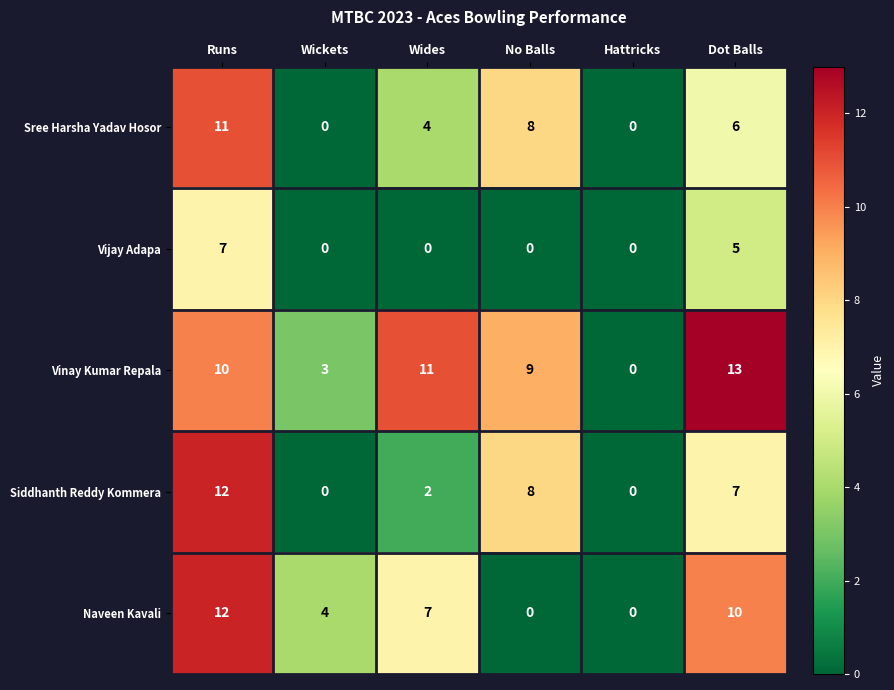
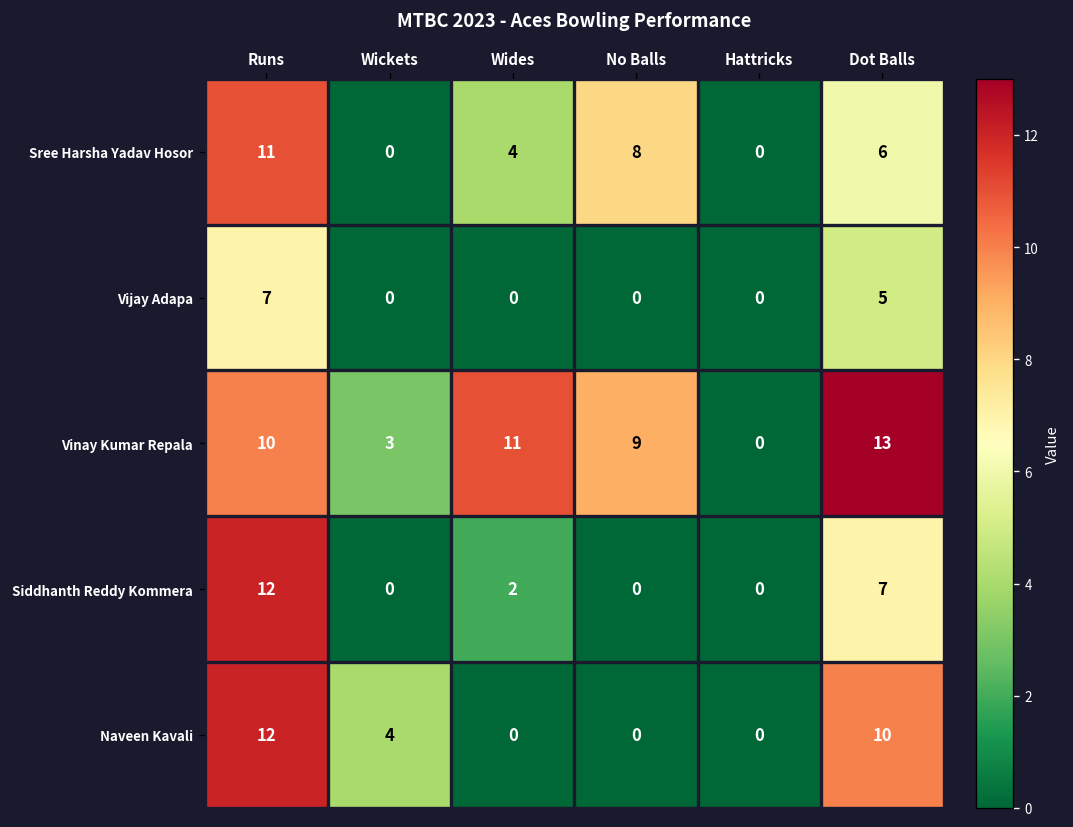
Siddhanth Reddy Kommera, No Balls: 8 -> 0
Naveen Kavali, Wides: 7 -> 0
